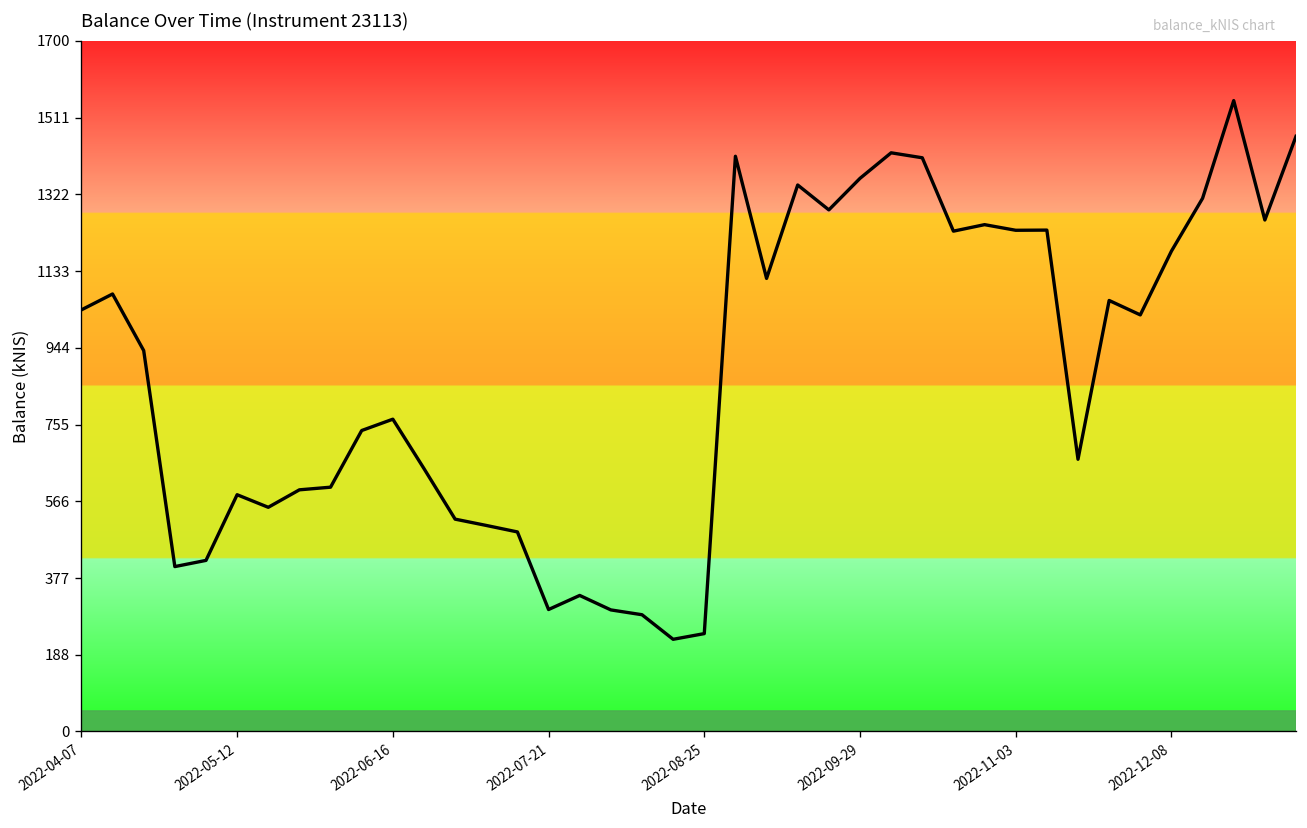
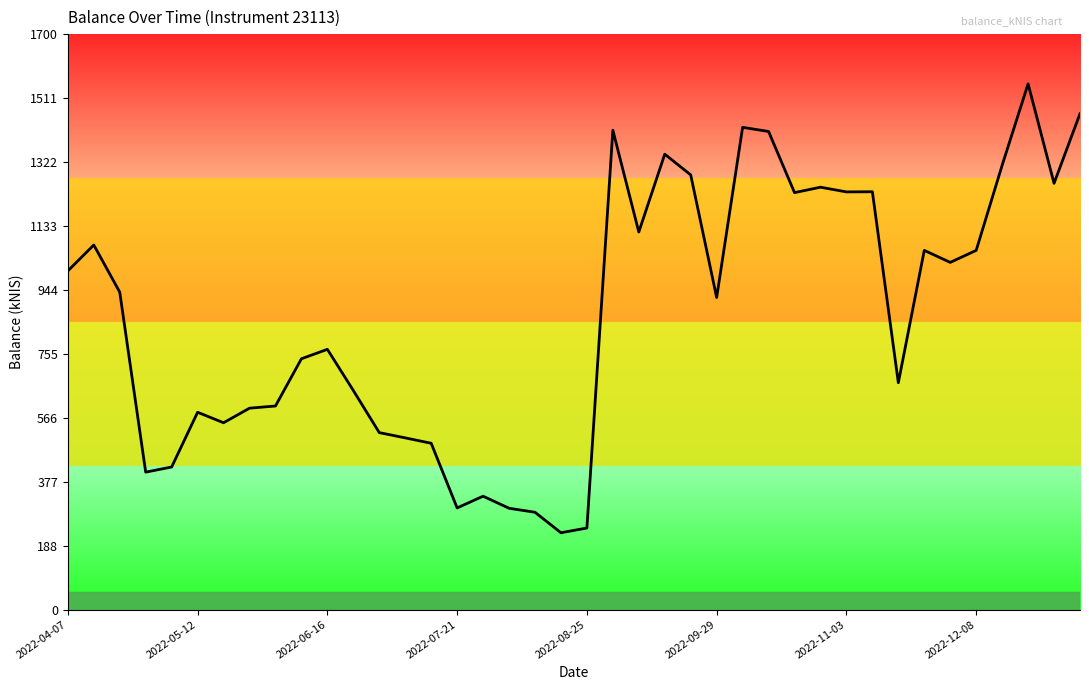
2022-04-07: 1040 -> 1000
2022-09-29: 1360 -> 920
2022-12-08: 1180 -> 1060
